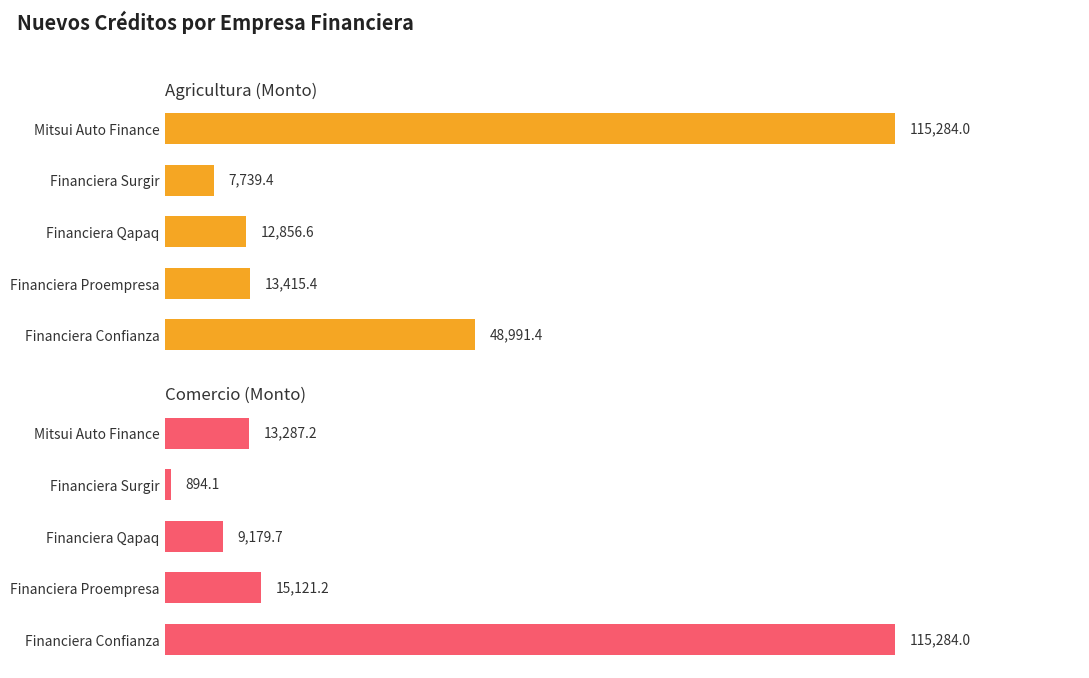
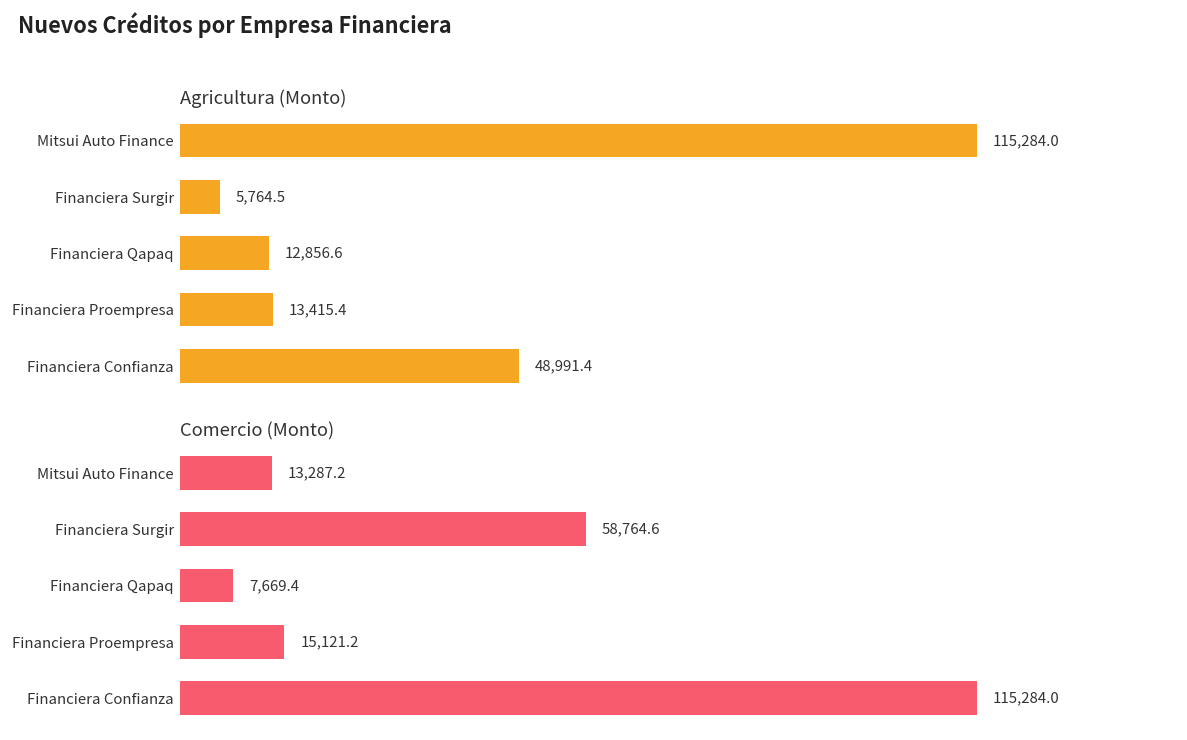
Agricultura (Monto), Financiera Surgir: 7,739.4 -> 5,764.5
Comercio (Monto), Financiera Surgir: 894.1 -> 58,764.6
Comercio (Monto), Financiera Qapaq: 9,179.7 -> 7,669.4
